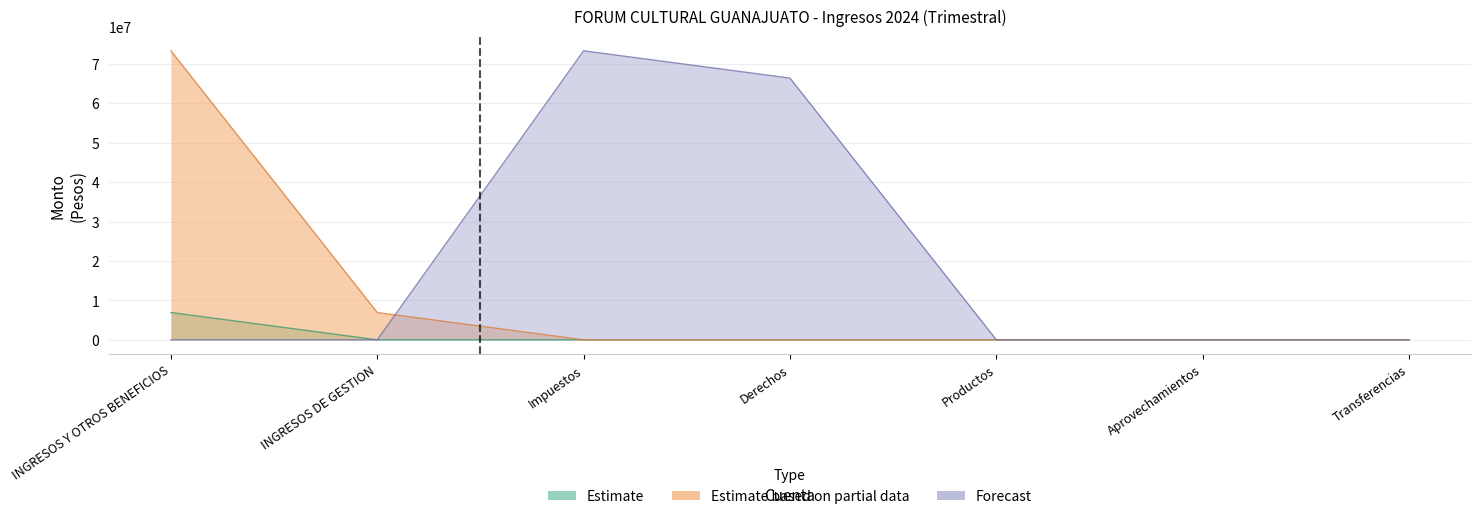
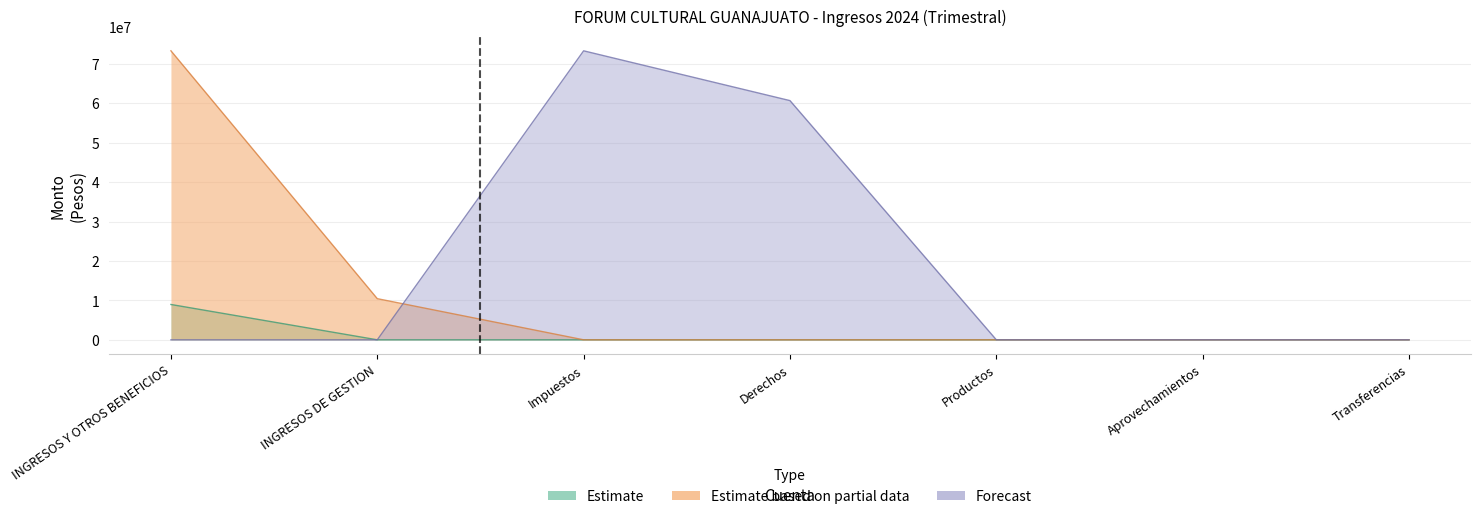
Estimate, INGRESOS Y OTROS BENEFICIOS: 7000000 -> 9000000
Estimate based on partial data, INGRESOS DE GESTION: 7000000 -> 10000000
Forecast, Derechos: 66000000 -> 61000000
